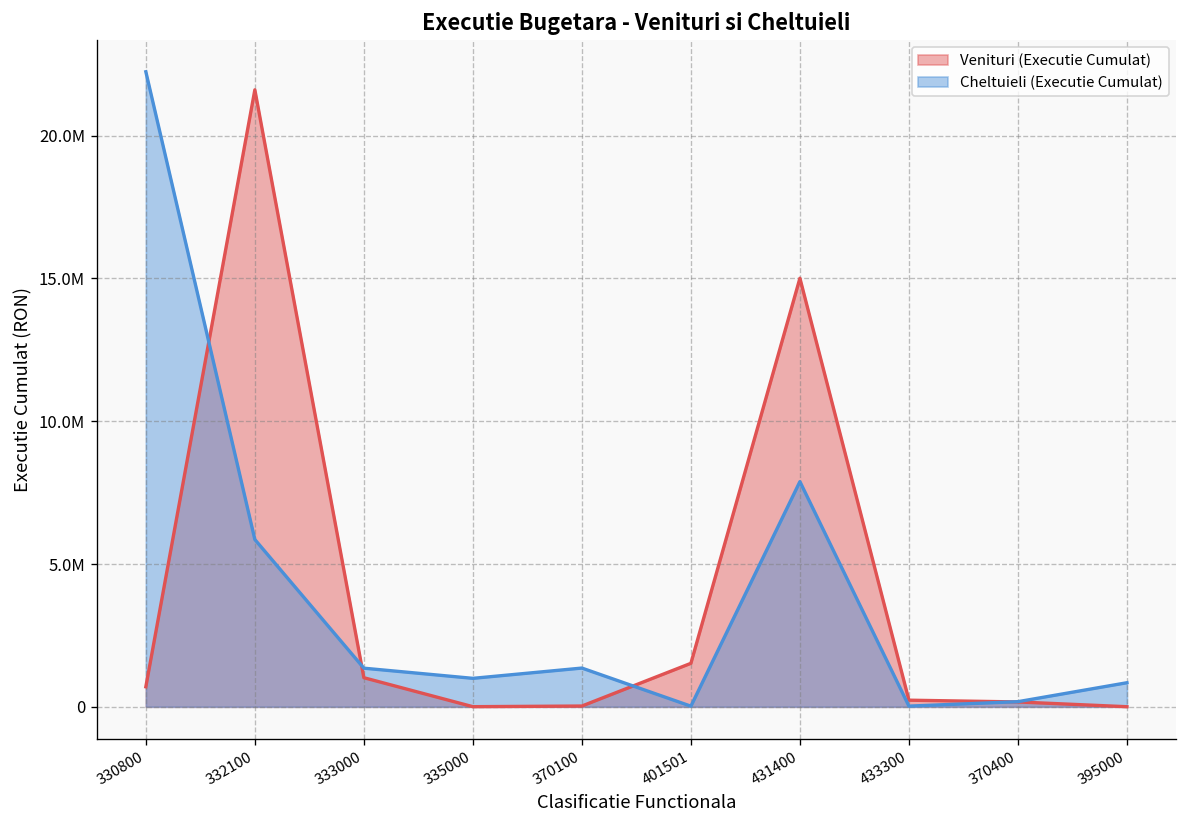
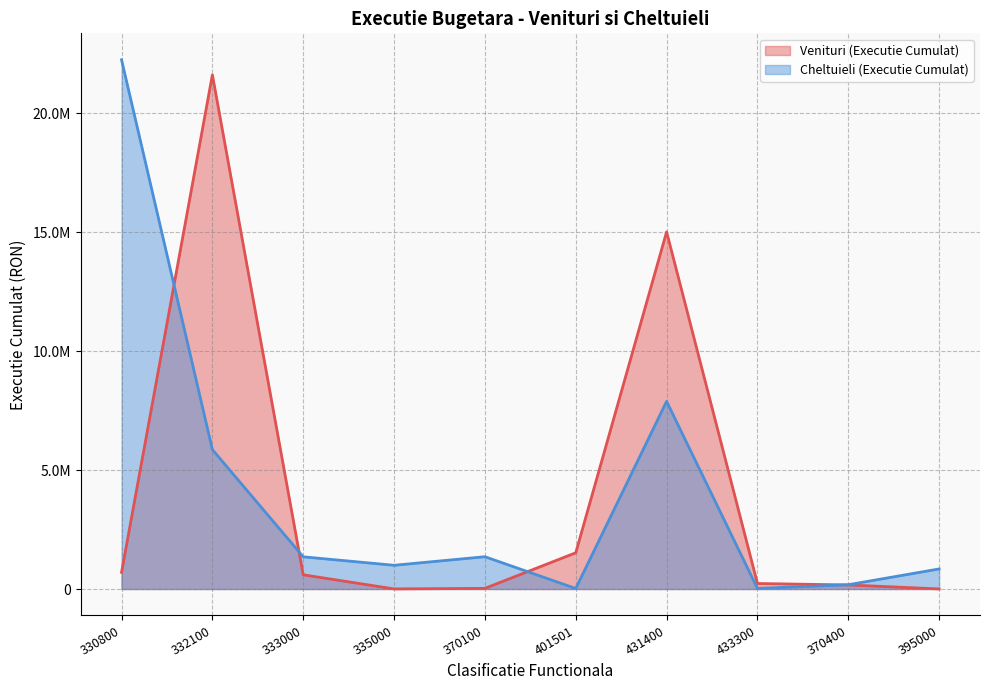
Venituri (Executie Cumulat), 333000: 1000000 -> 600000
